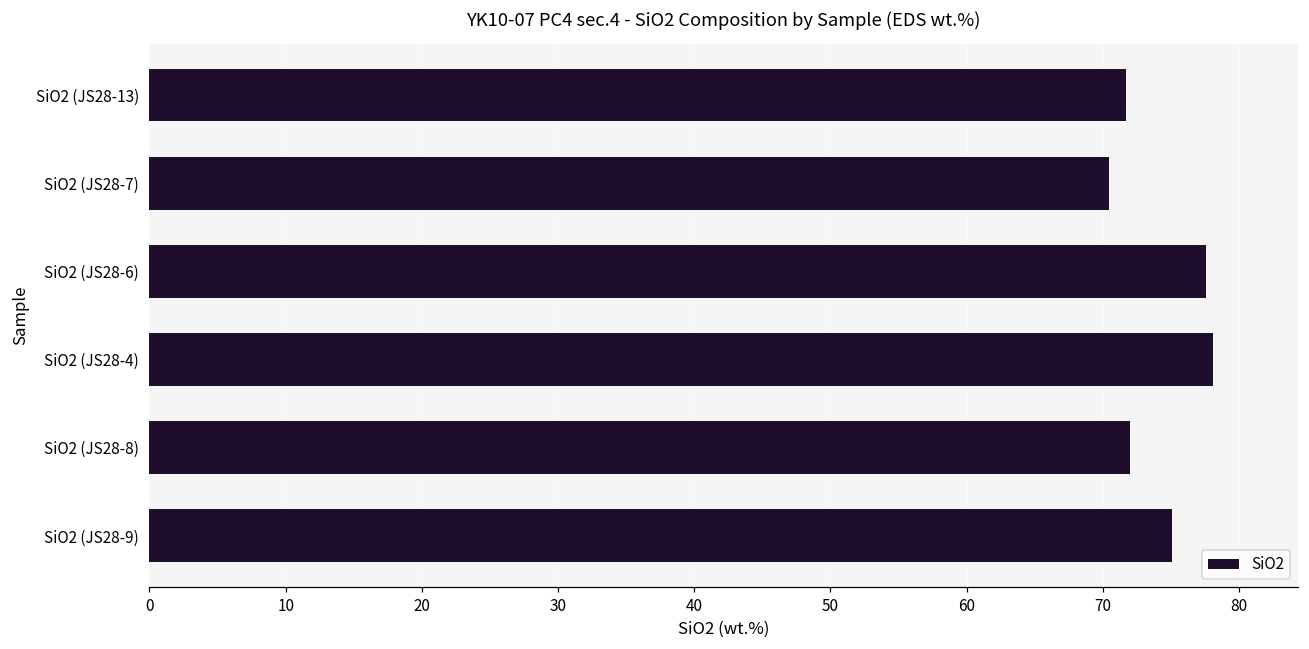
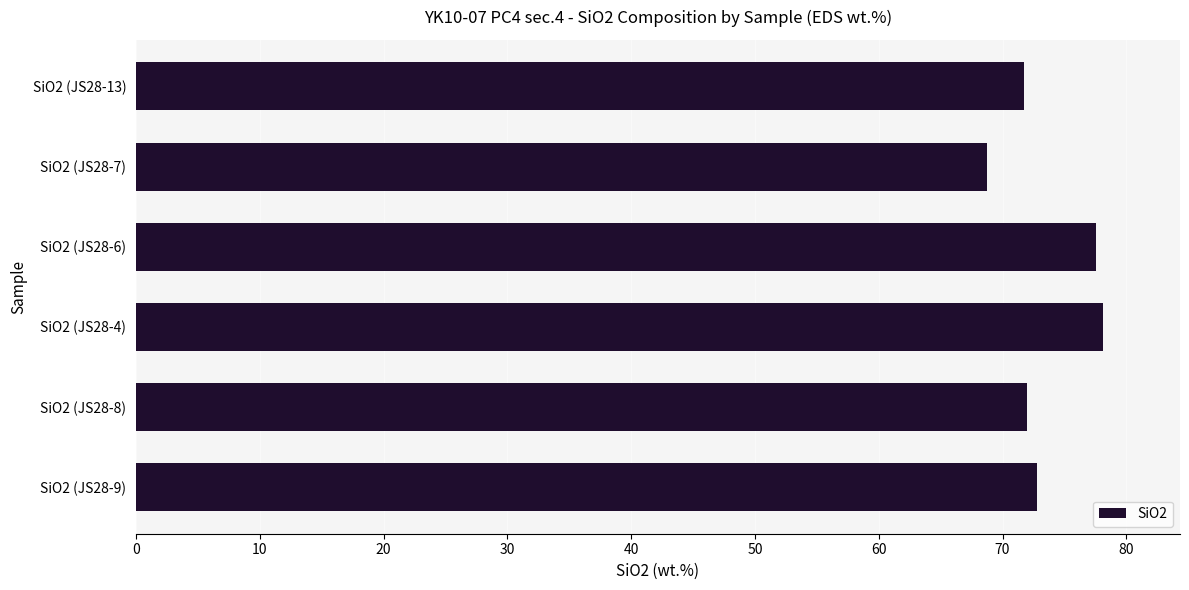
SiO2 (JS28-7): 70.5 -> 68.8
SiO2 (JS28-9): 75.1 -> 72.8
